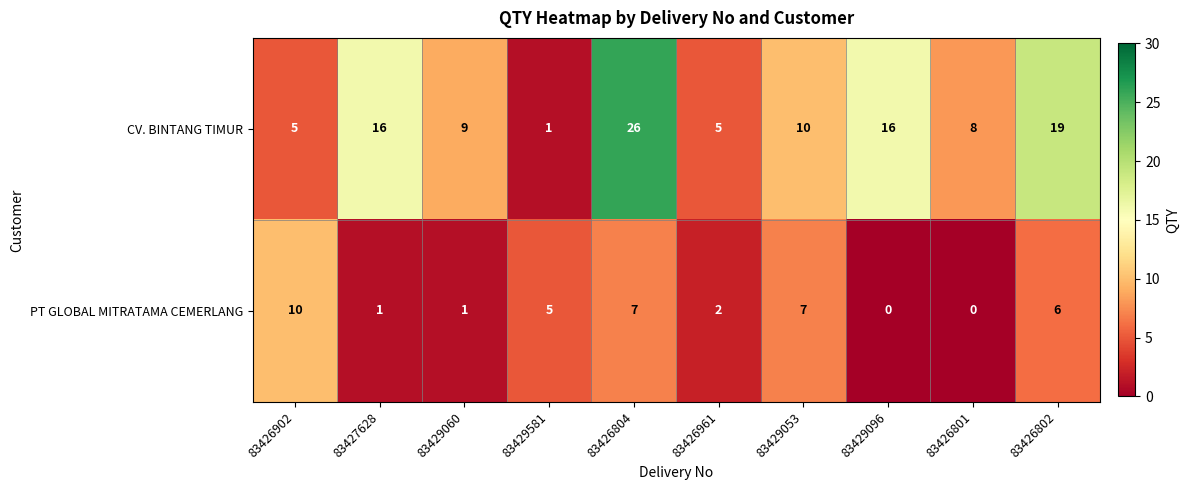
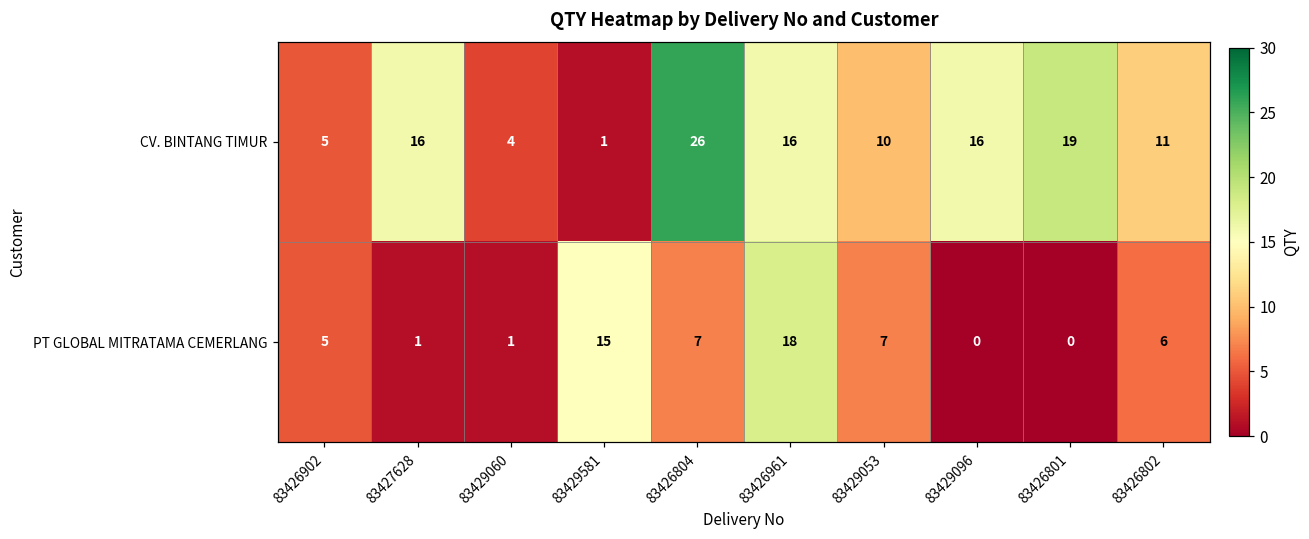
CV. BINTANG TIMUR, 83429060: 9 -> 4
CV. BINTANG TIMUR, 83426961: 5 -> 16
CV. BINTANG TIMUR, 83426801: 8 -> 19
CV. BINTANG TIMUR, 83426802: 19 -> 11
PT GLOBAL MITRATAMA CEMERLANG, 83426902: 10 -> 5
PT GLOBAL MITRATAMA CEMERLANG, 83429581: 5 -> 15
PT GLOBAL MITRATAMA CEMERLANG, 83426961: 2 -> 18
